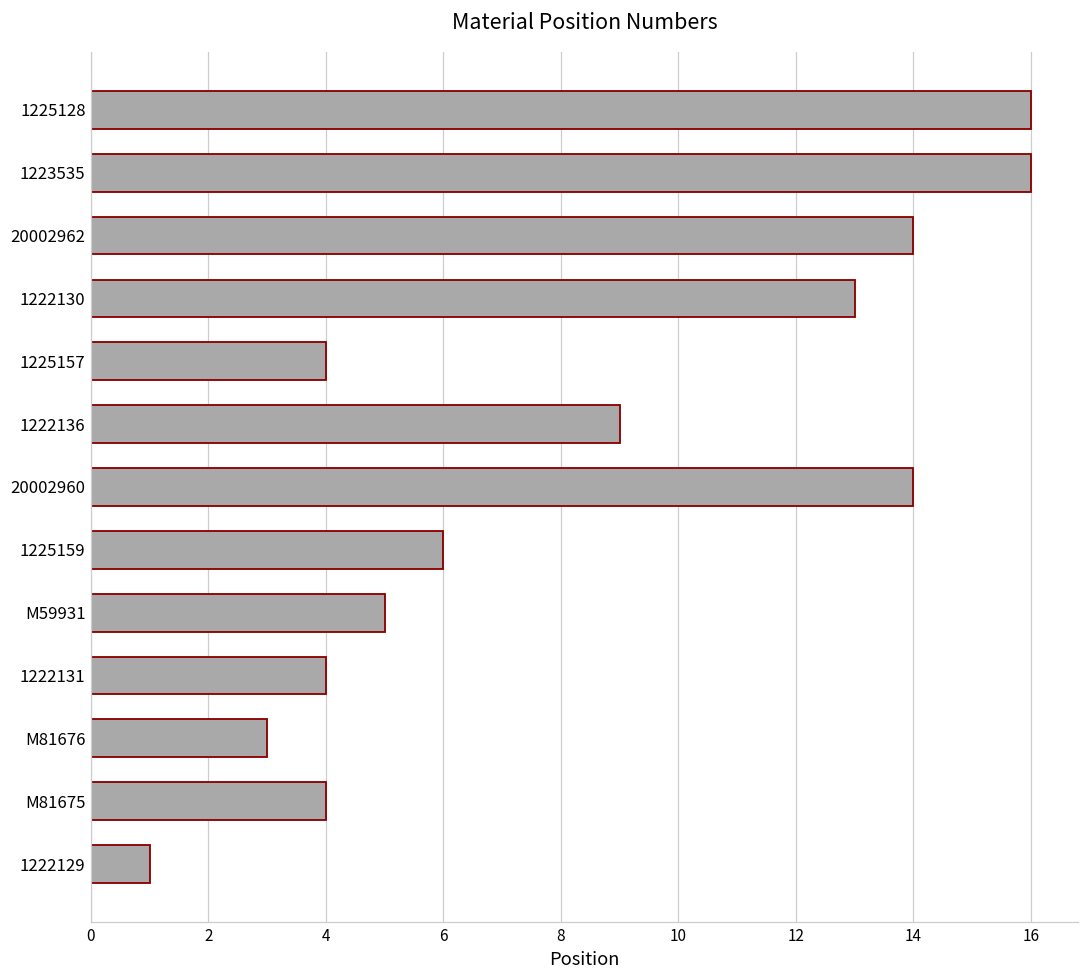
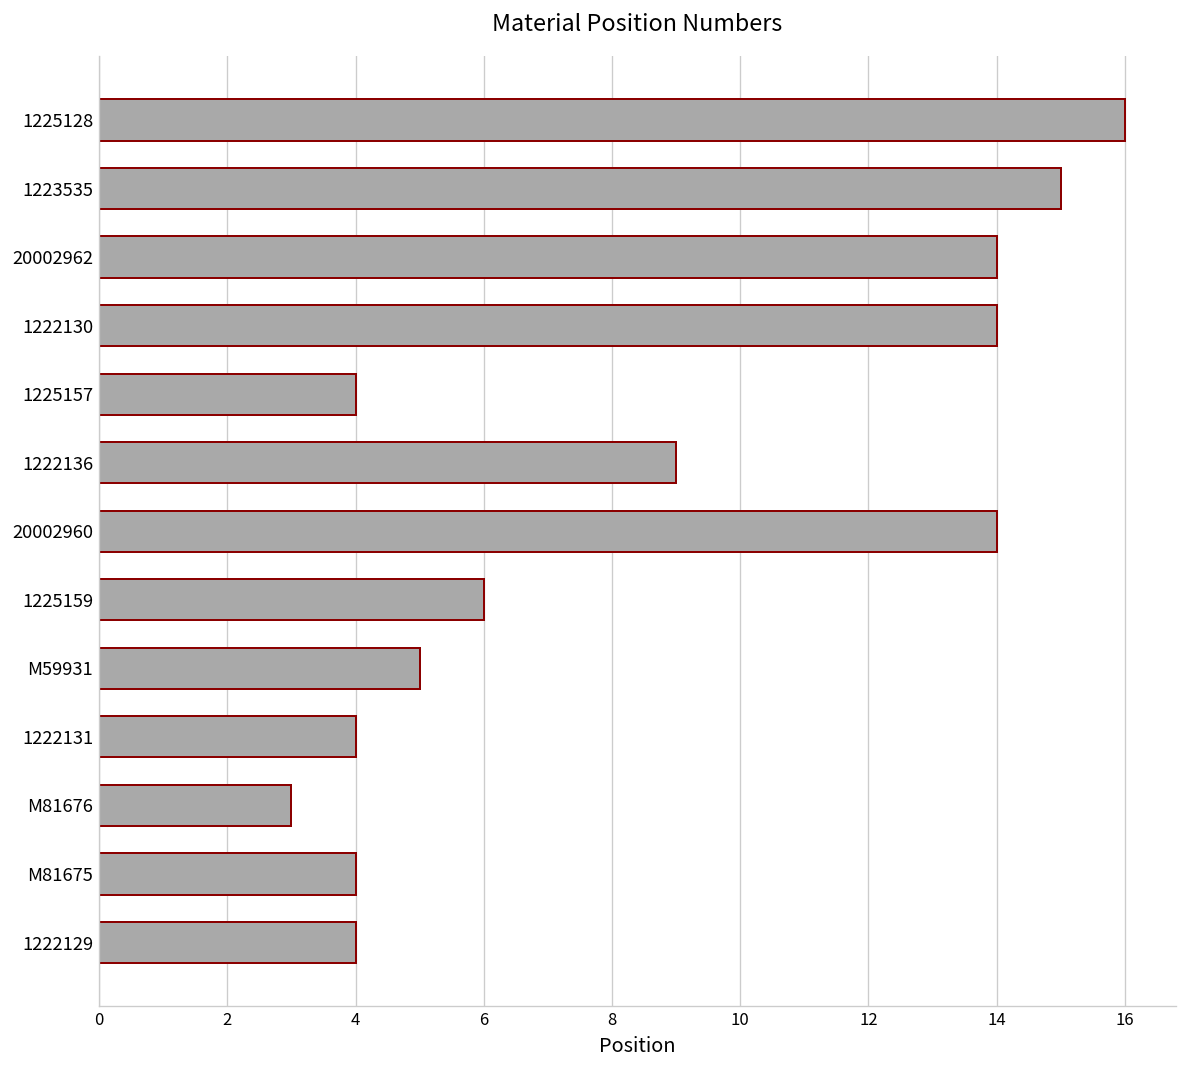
1223535: 16 -> 15
1222130: 13 -> 14
1222129: 1 -> 4
